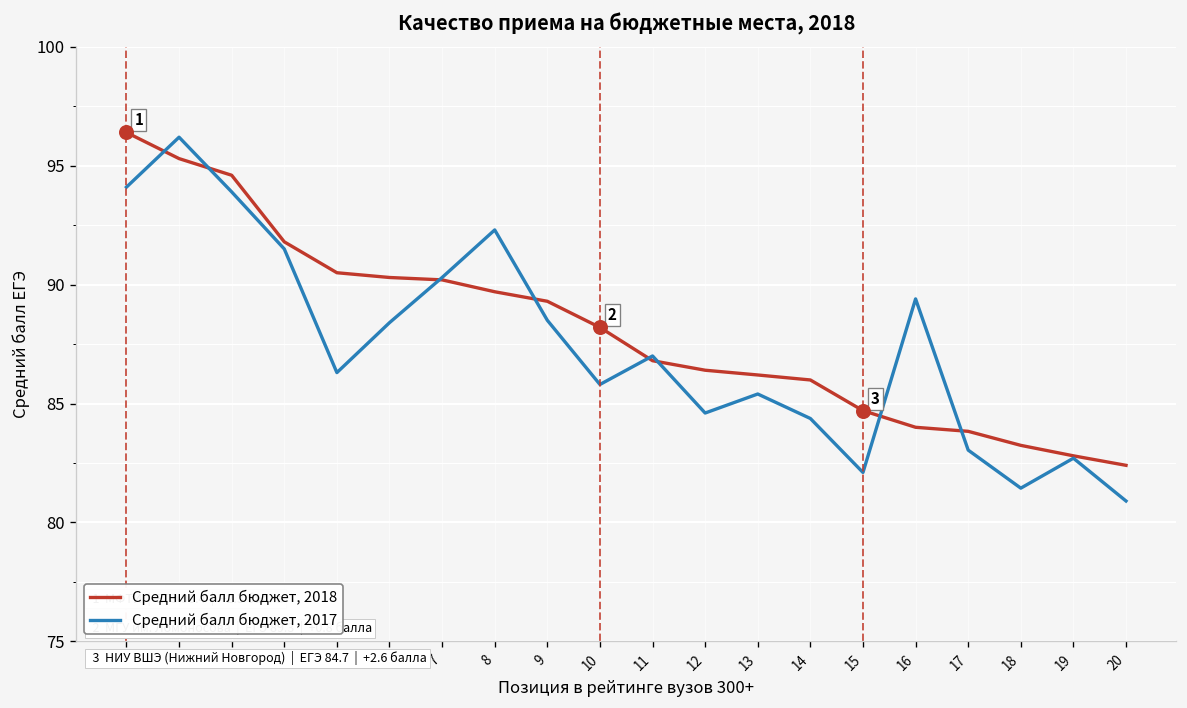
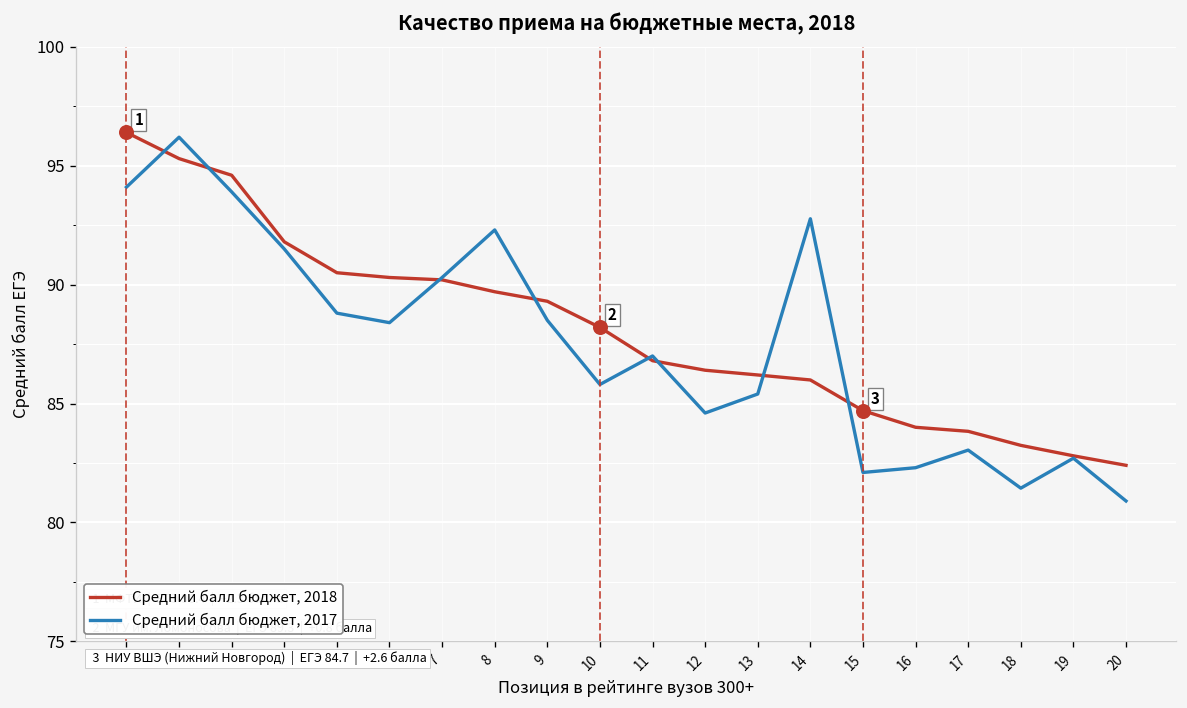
Средний балл бюджет, 2017, 5: 86.3 -> 88.8
Средний балл бюджет, 2017, 14: 84.4 -> 92.8
Средний балл бюджет, 2017, 16: 89.4 -> 82.3
